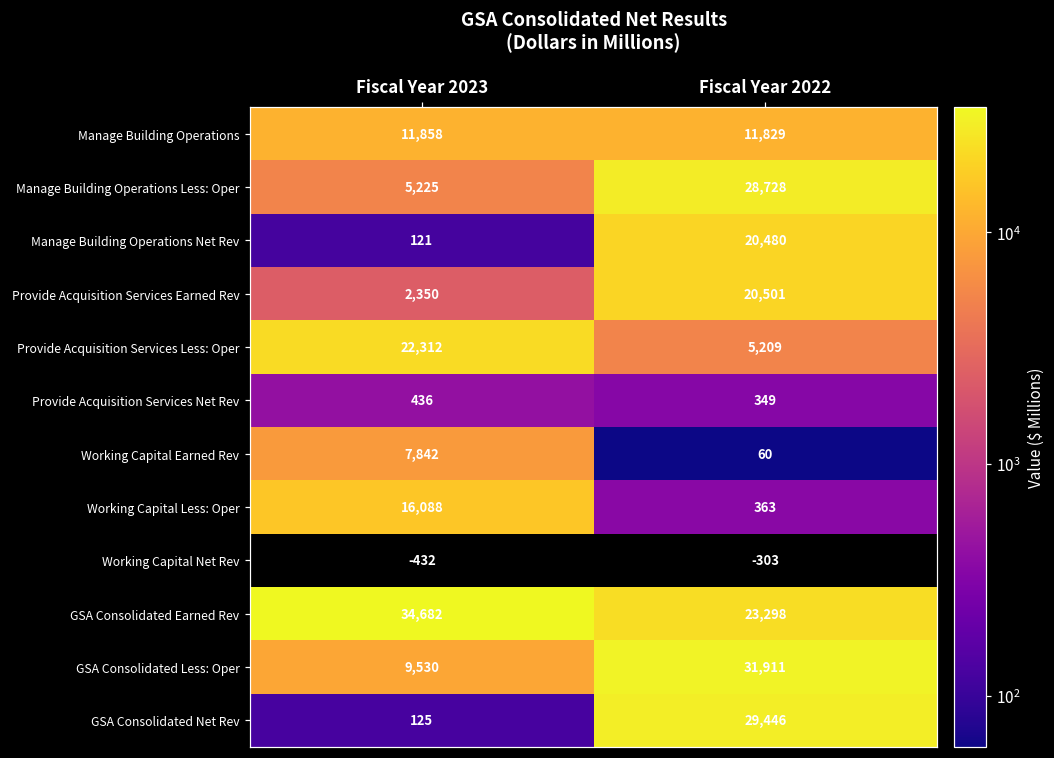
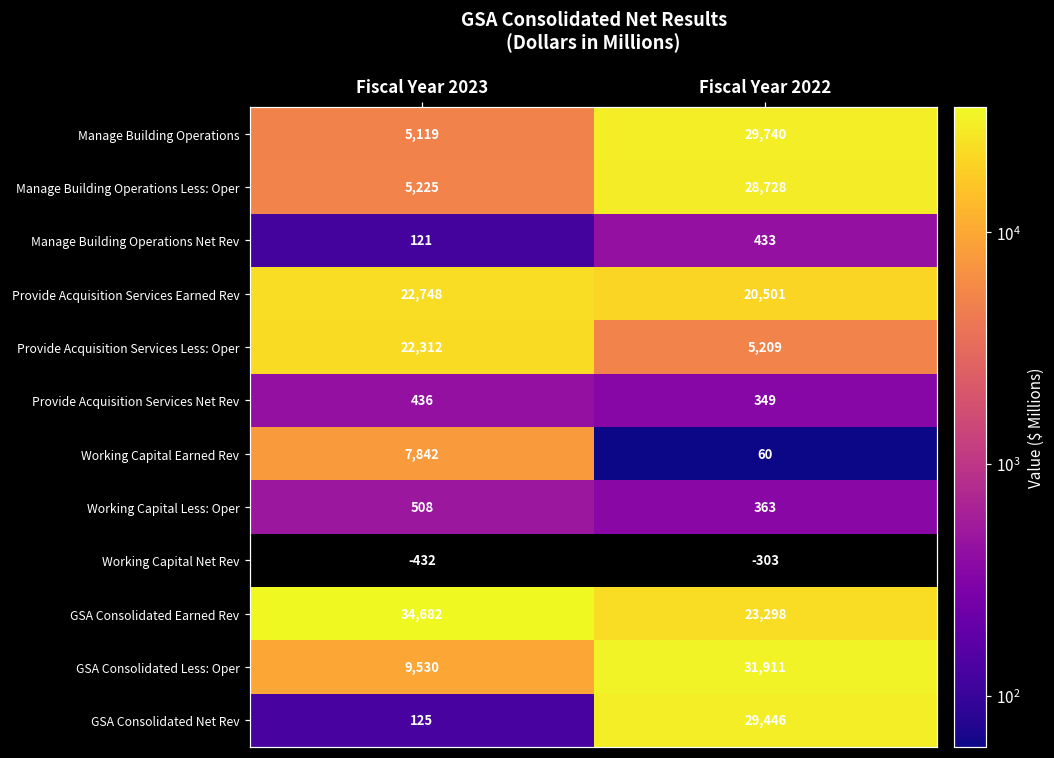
Manage Building Operations, Fiscal Year 2023: 11,858 -> 5,119
Manage Building Operations, Fiscal Year 2022: 11,829 -> 29,740
Manage Building Operations Net Rev, Fiscal Year 2022: 20,480 -> 433
Provide Acquisition Services Earned Rev, Fiscal Year 2023: 2,350 -> 22,748
Working Capital Less: Oper, Fiscal Year 2023: 16,088 -> 508
